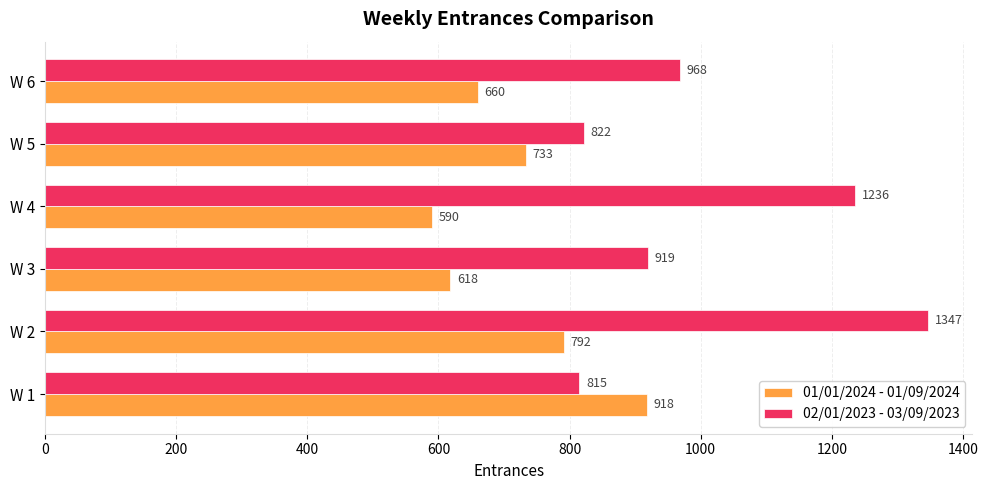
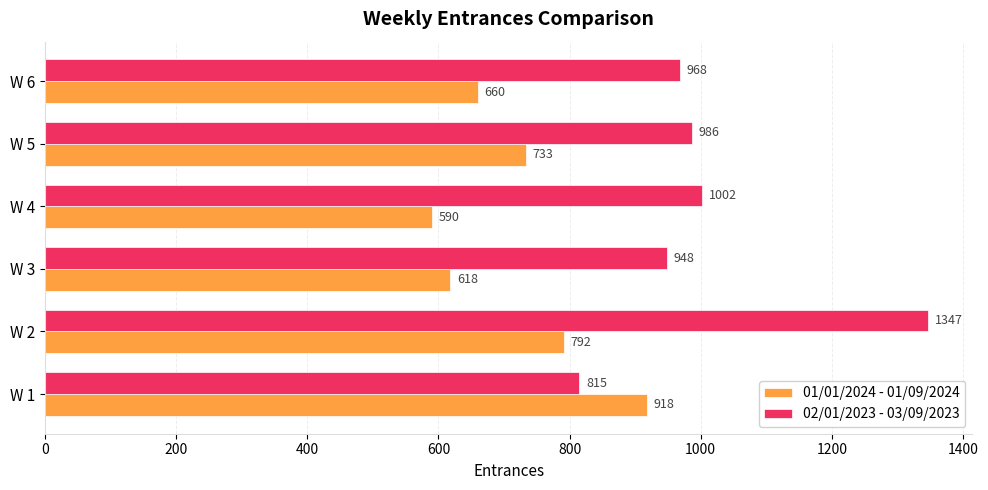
02/01/2023 - 03/09/2023, W 5: 822 -> 986
02/01/2023 - 03/09/2023, W 4: 1236 -> 1002
02/01/2023 - 03/09/2023, W 3: 919 -> 948
